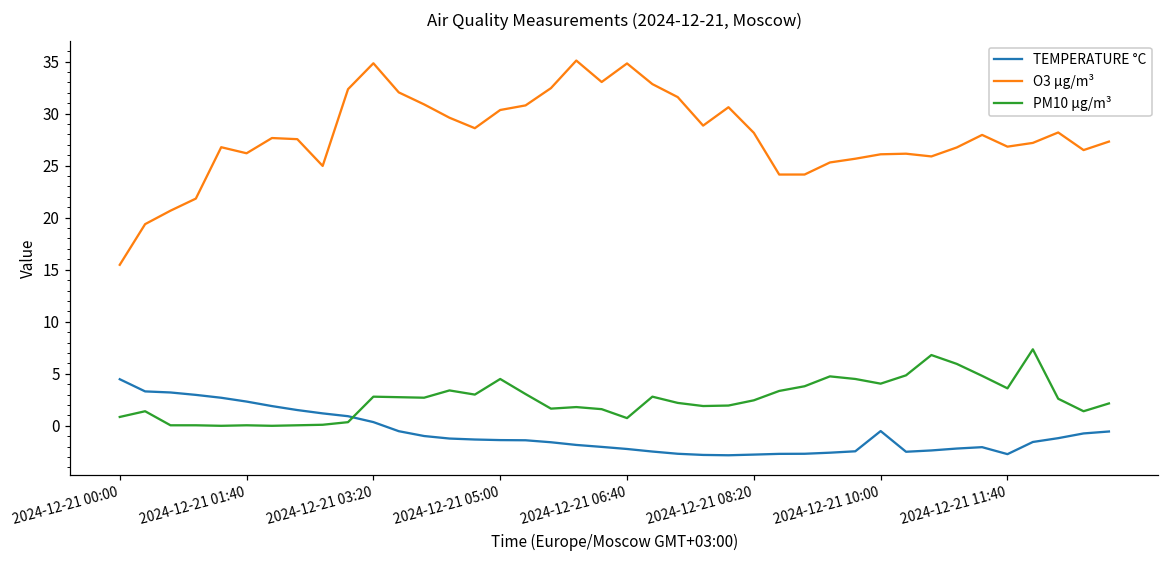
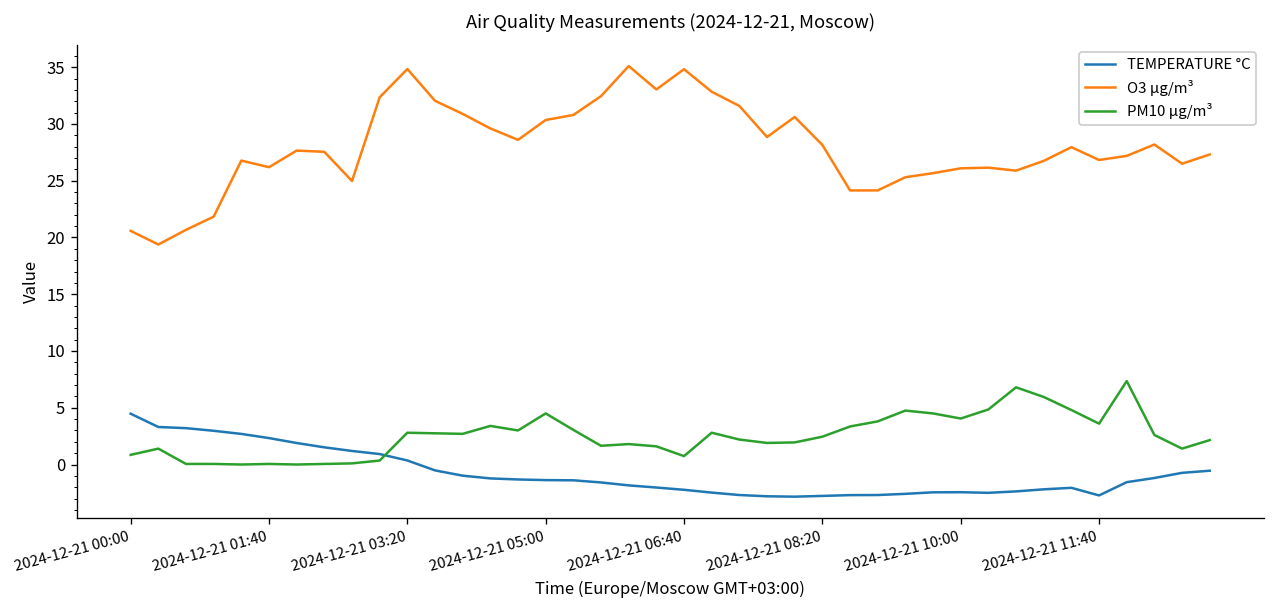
O3 µg/m³, 2024-12-21 00:00: 15 -> 21
TEMPERATURE °C, 2024-12-21 10:00: -1 -> -2
